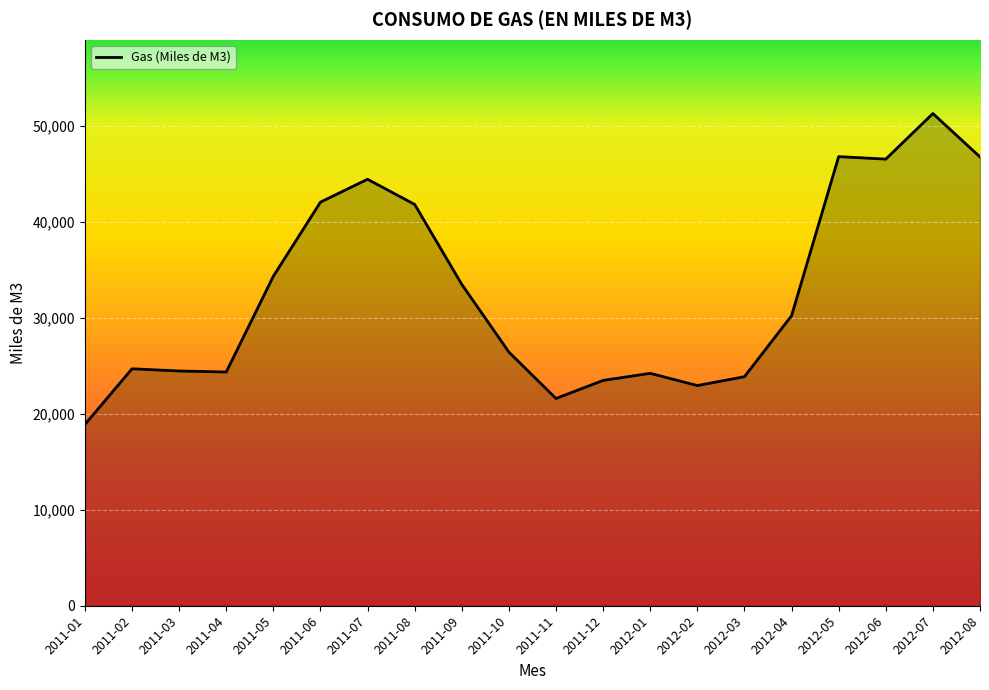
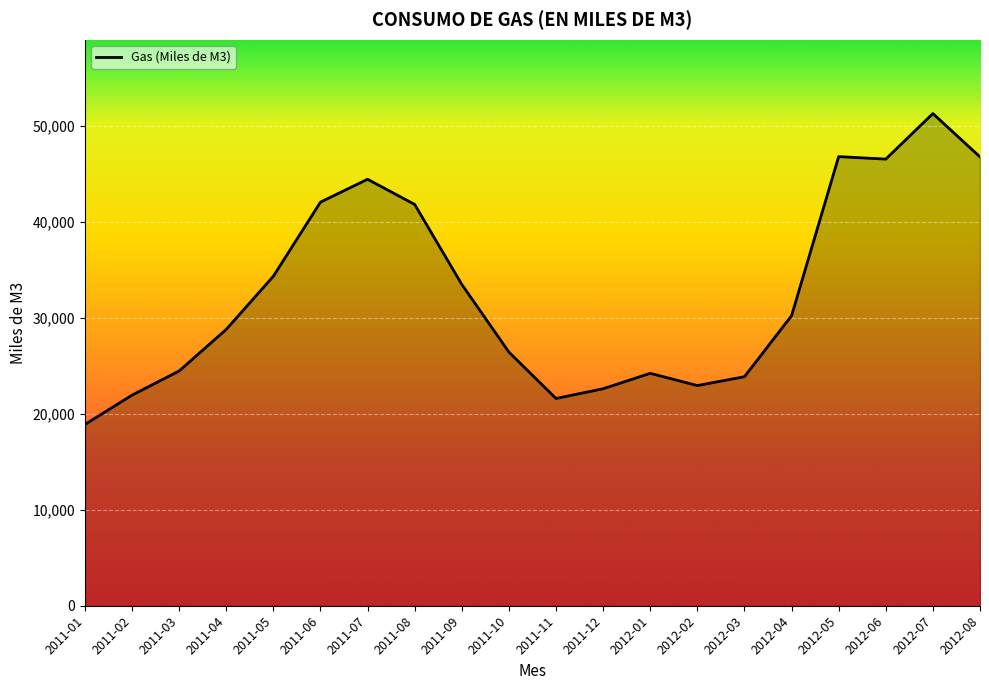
2011-02: 25,000 -> 22,000
2011-04: 24,000 -> 29,000
2011-12: 23,500 -> 22,600
